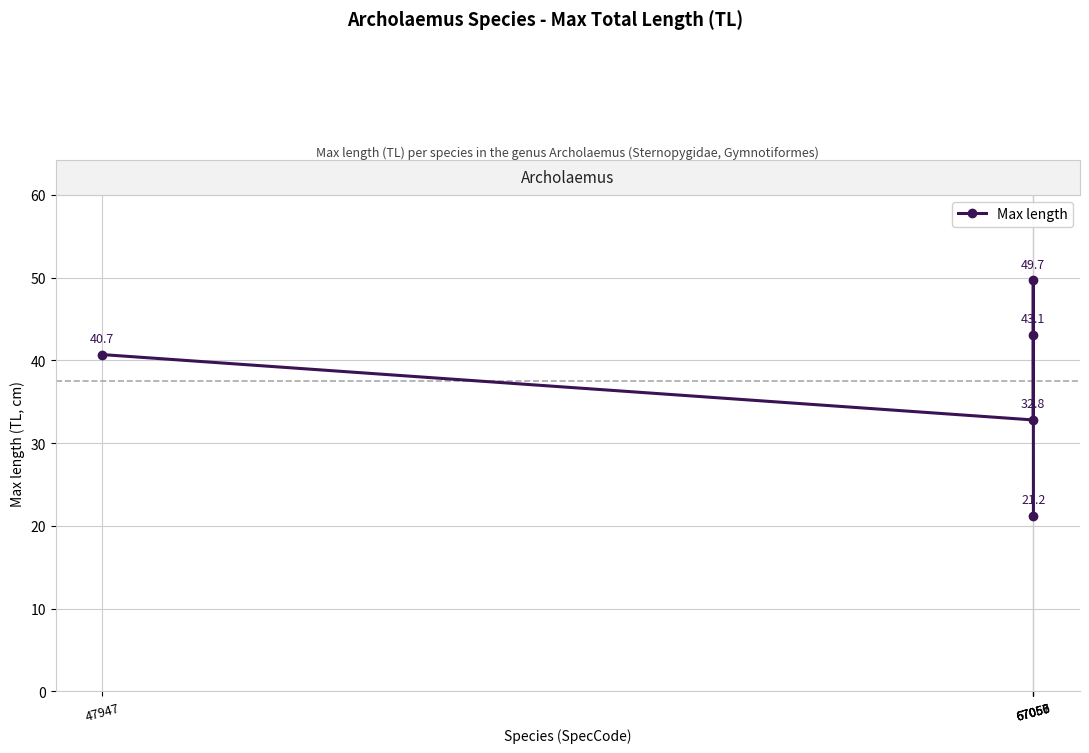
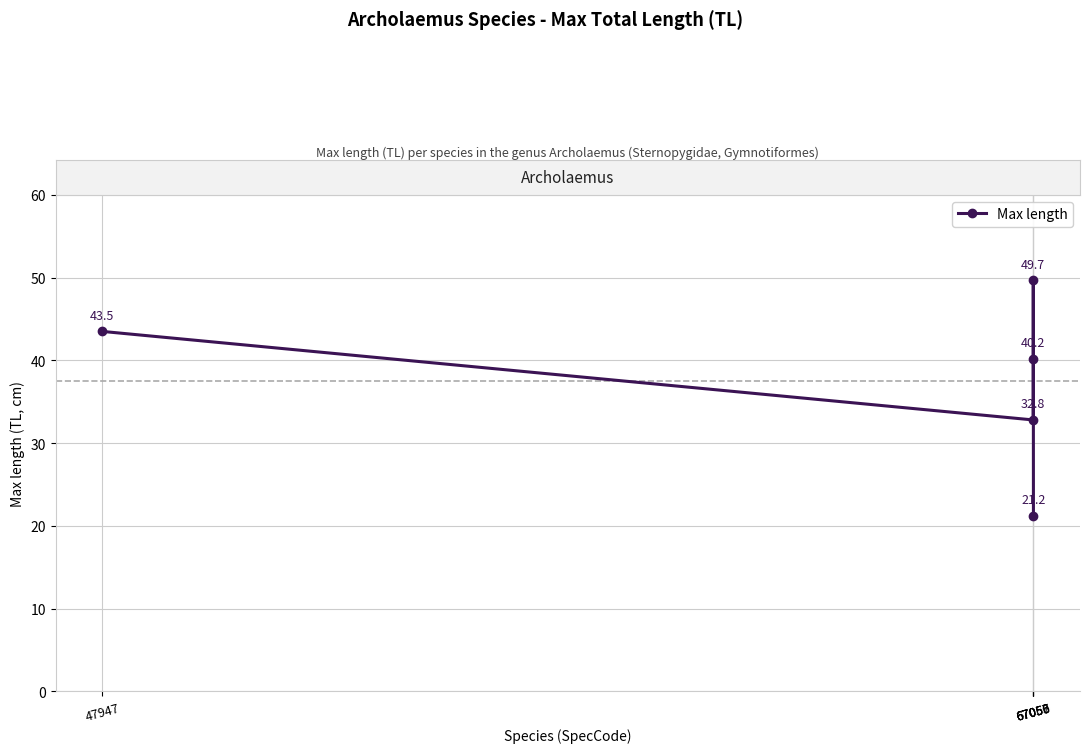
47947: 40.7 -> 43.5
67056: 43.1 -> 40.2
